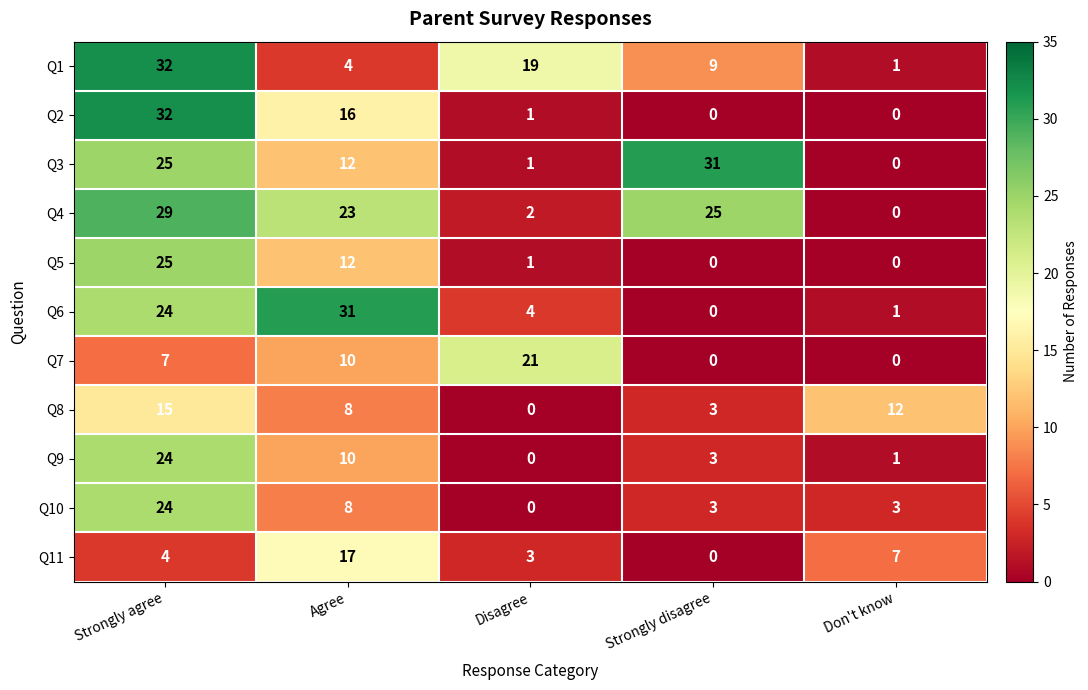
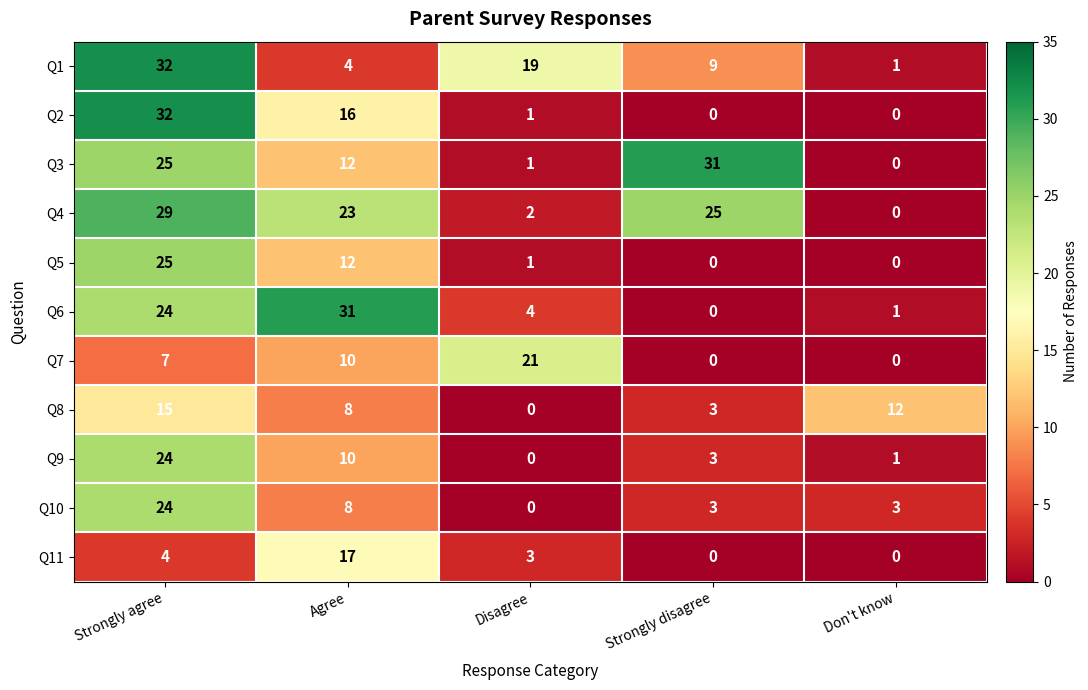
Q11, Don't know: 7 -> 0
